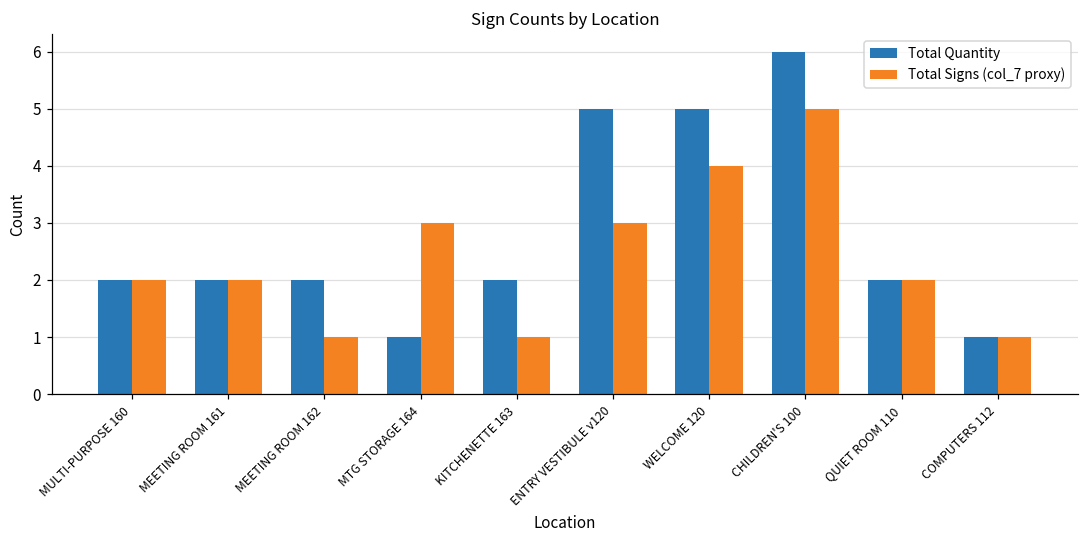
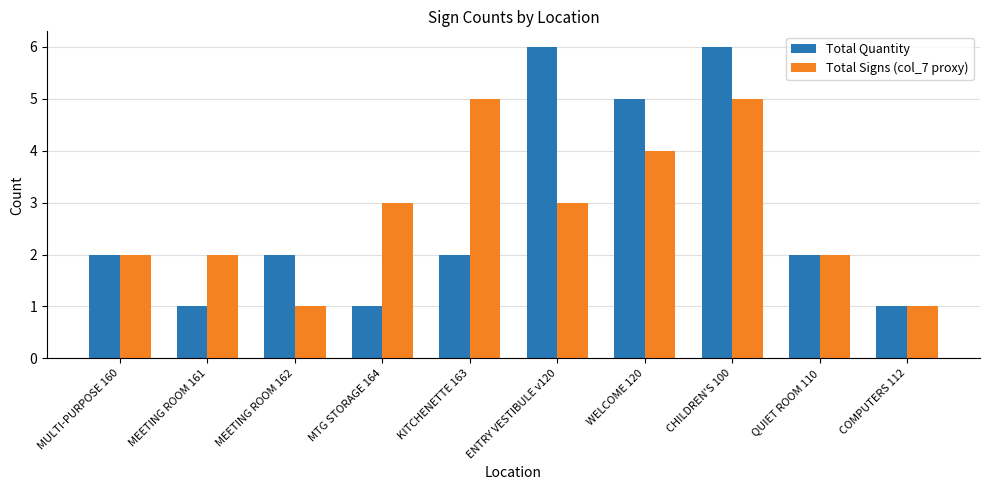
Total Quantity, MEETING ROOM 161: 2 -> 1
Total Signs (col_7 proxy), KITCHENETTE 163: 1 -> 5
Total Quantity, ENTRY VESTIBULE v120: 5 -> 6
